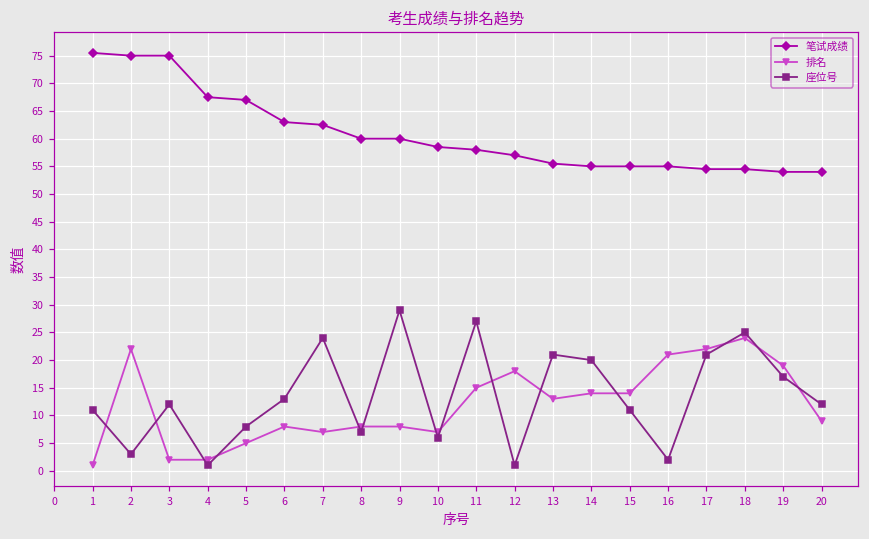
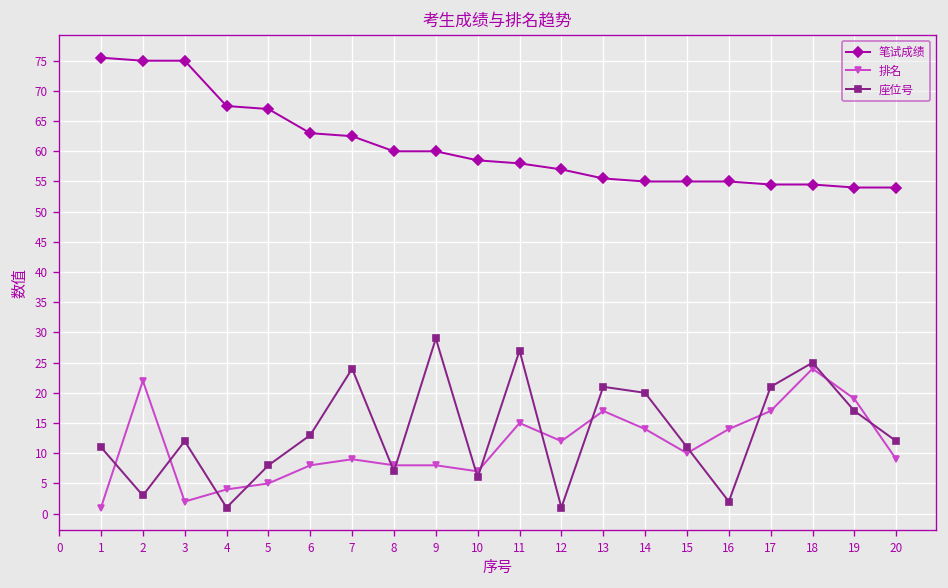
排名, 4: 2 -> 4
排名, 7: 7 -> 9
排名, 12: 18 -> 12
排名, 13: 13 -> 17
排名, 15: 14 -> 10
排名, 16: 21 -> 14
排名, 17: 22 -> 17
